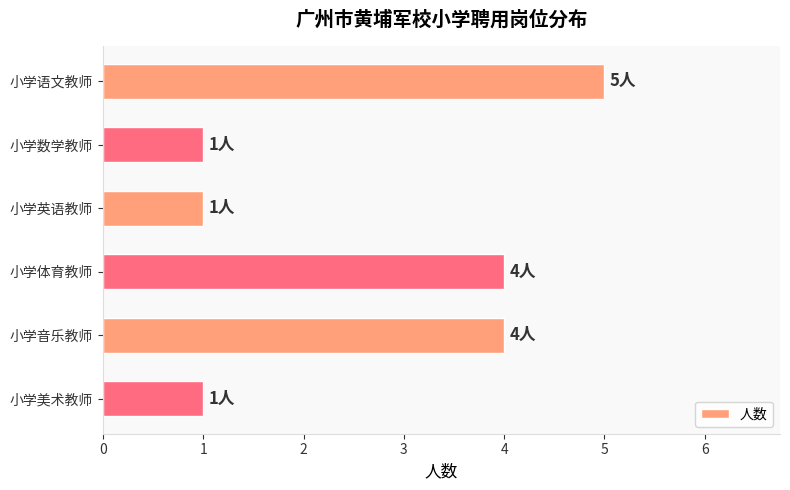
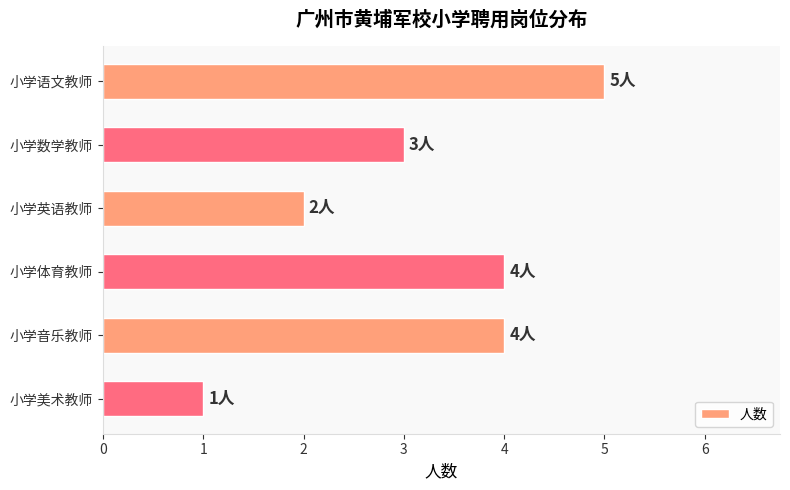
小学数学教师: 1人 -> 3人
小学英语教师: 1人 -> 2人
